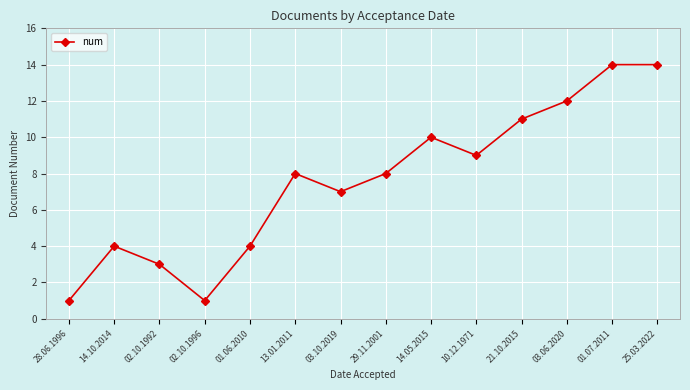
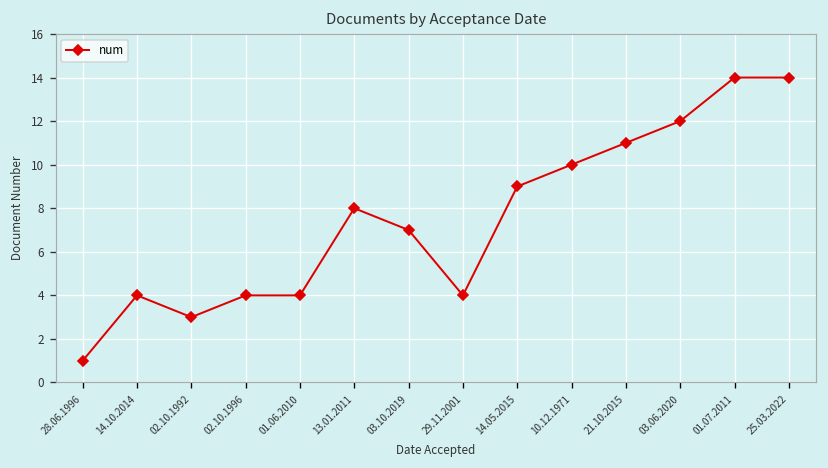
02.10.1996: 1 -> 4
29.11.2001: 8 -> 4
14.05.2015: 10 -> 9
10.12.1971: 9 -> 10
